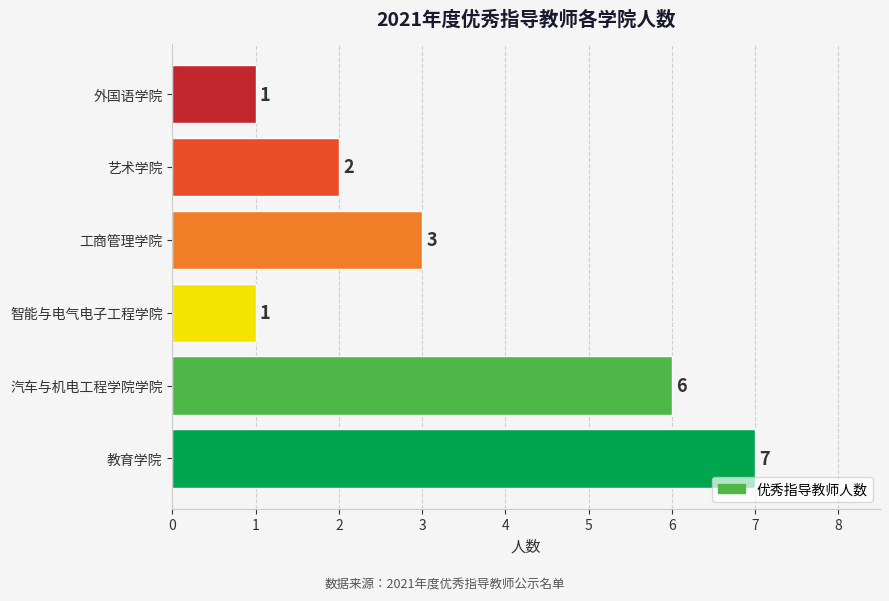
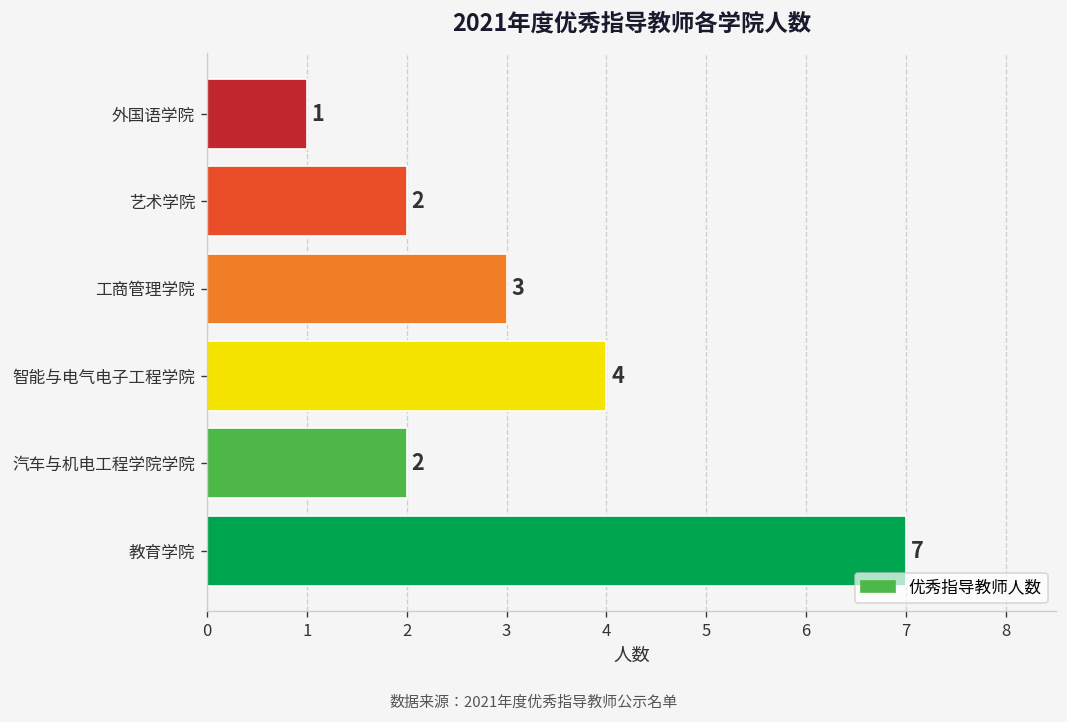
智能与电气电子工程学院: 1 -> 4
汽车与机电工程学院学院: 6 -> 2
